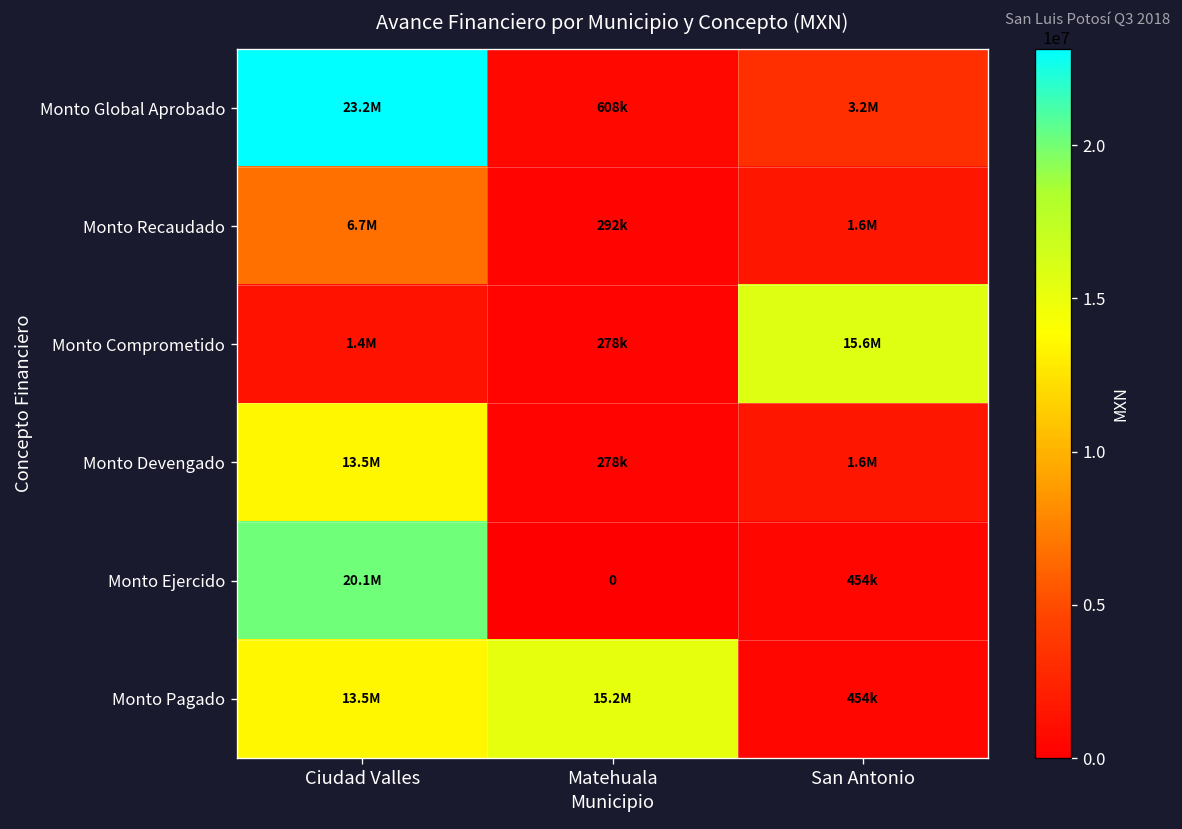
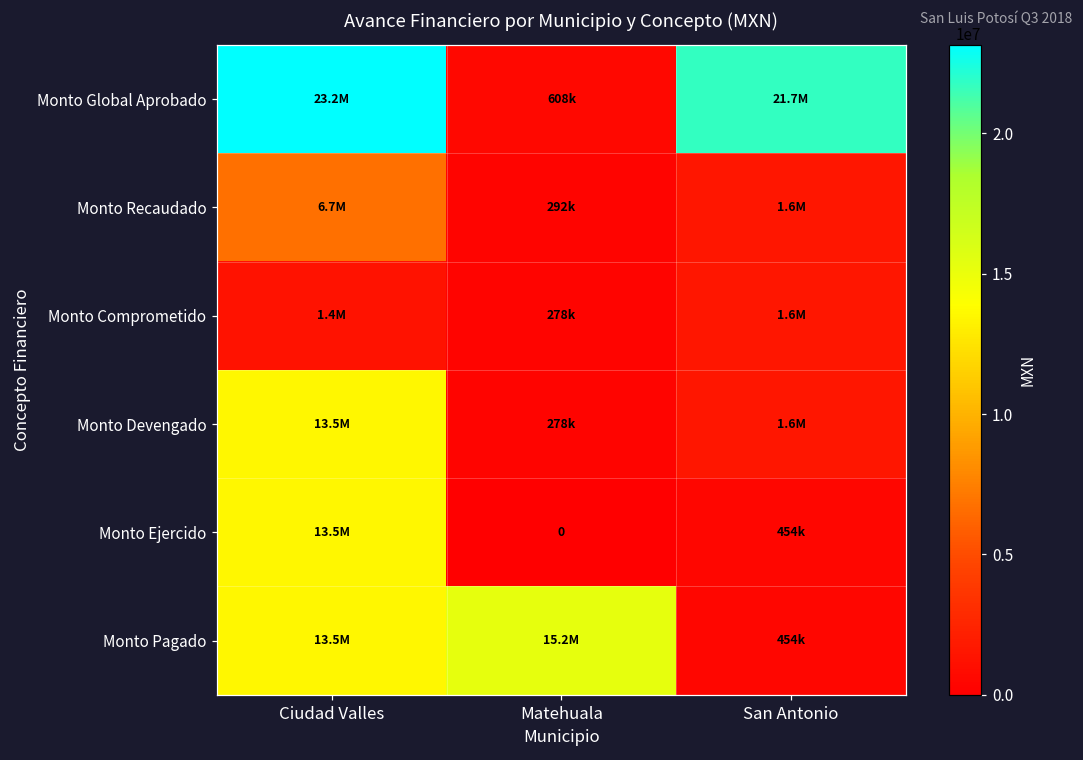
Monto Global Aprobado, San Antonio: 3.2M -> 21.7M
Monto Comprometido, San Antonio: 15.6M -> 1.6M
Monto Ejercido, Ciudad Valles: 20.1M -> 13.5M
